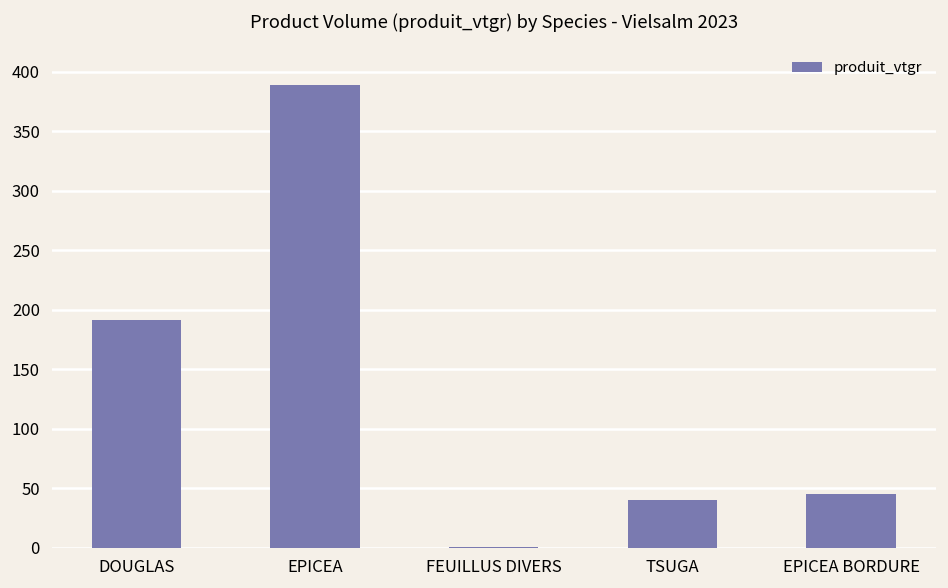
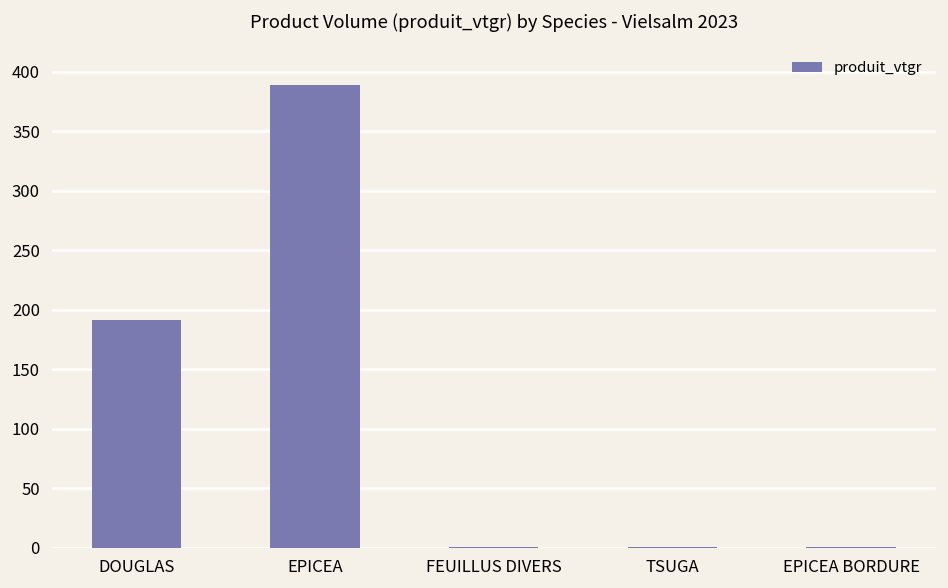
TSUGA: 40 -> 0
EPICEA BORDURE: 40 -> 0
